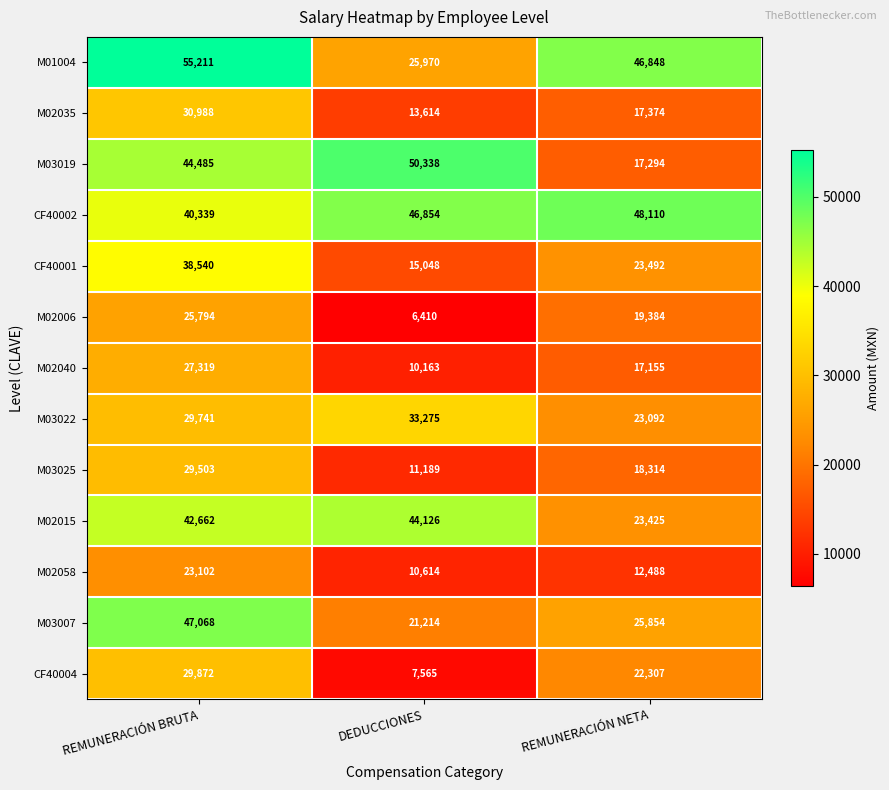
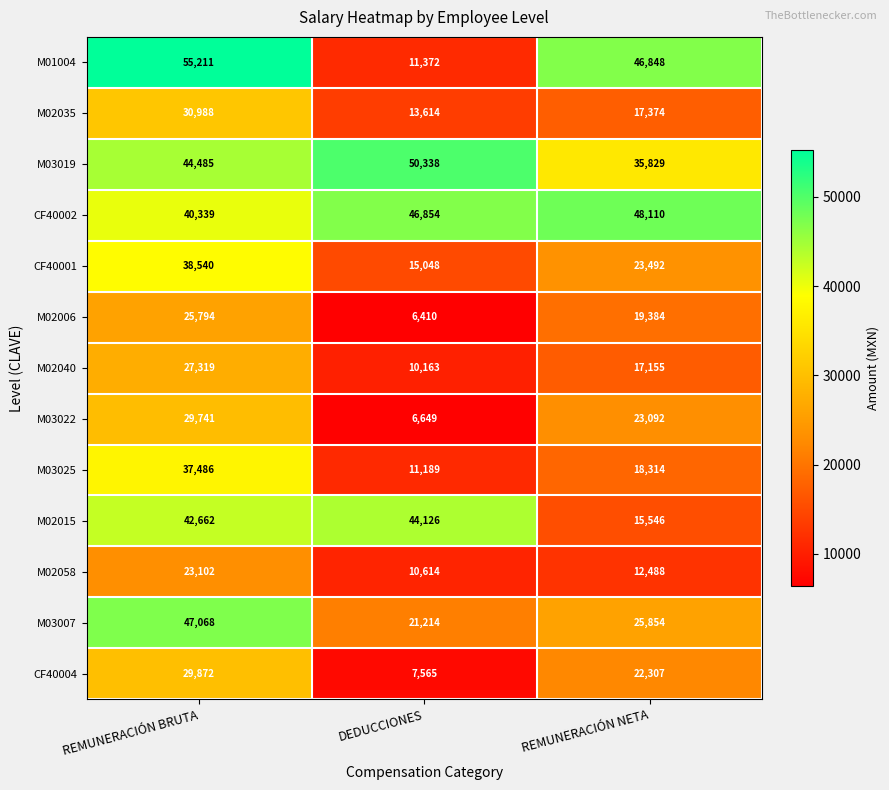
M01004, DEDUCCIONES: 25,970 -> 11,372
M03019, REMUNERACIÓN NETA: 17,294 -> 35,829
M03022, DEDUCCIONES: 33,275 -> 6,649
M03025, REMUNERACIÓN BRUTA: 29,503 -> 37,486
M02015, REMUNERACIÓN NETA: 23,425 -> 15,546
